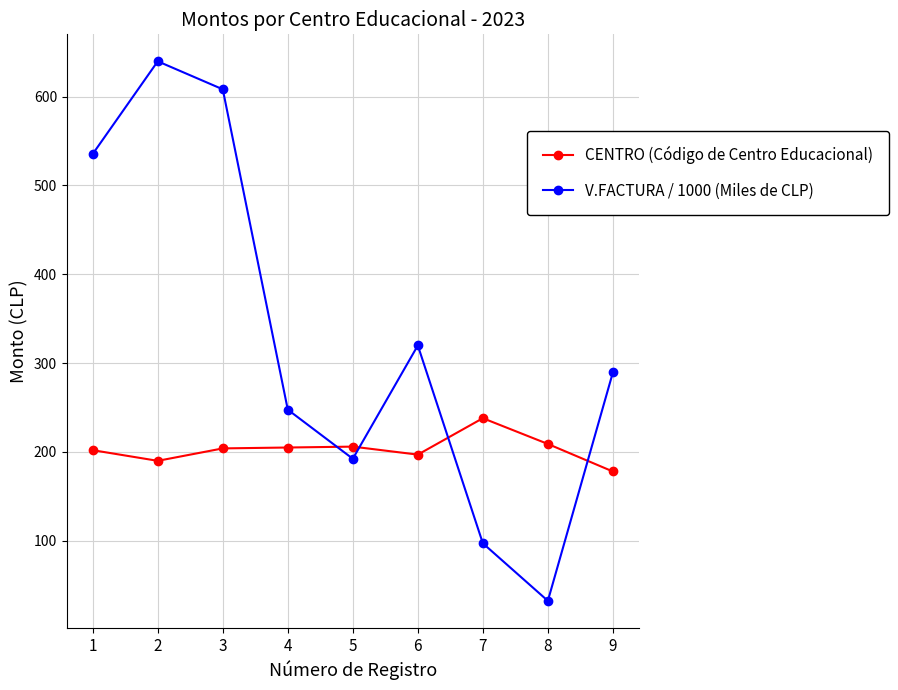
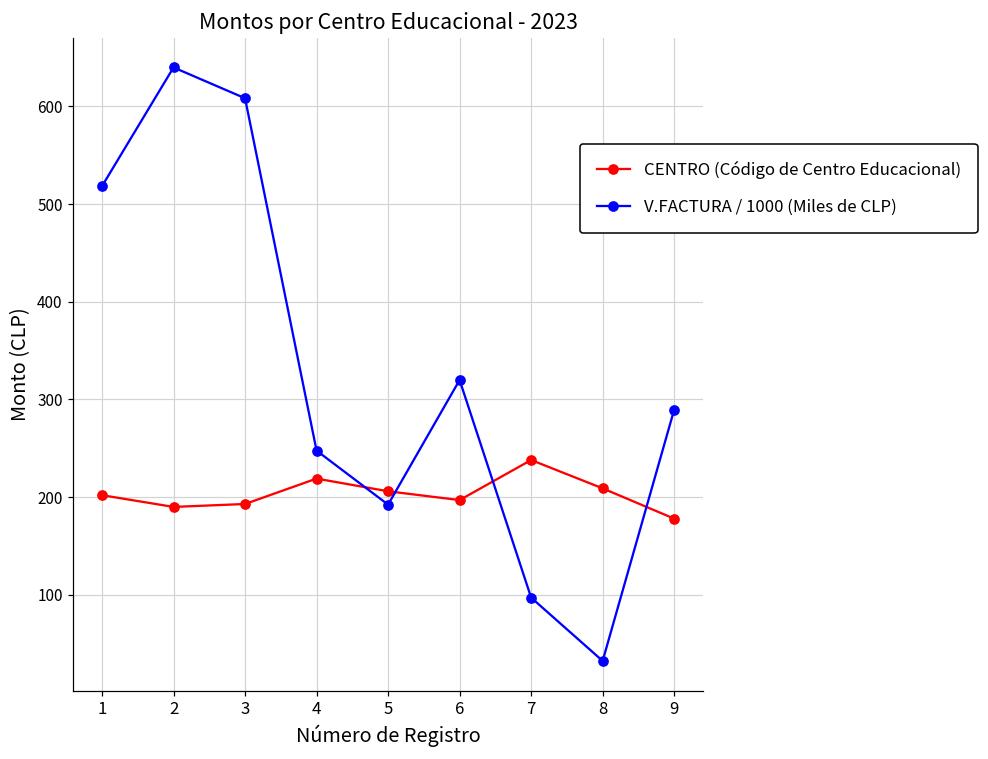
V.FACTURA / 1000 (Miles de CLP), 1: 540 -> 520
CENTRO (Código de Centro Educacional), 3: 200 -> 190
CENTRO (Código de Centro Educacional), 4: 210 -> 220
